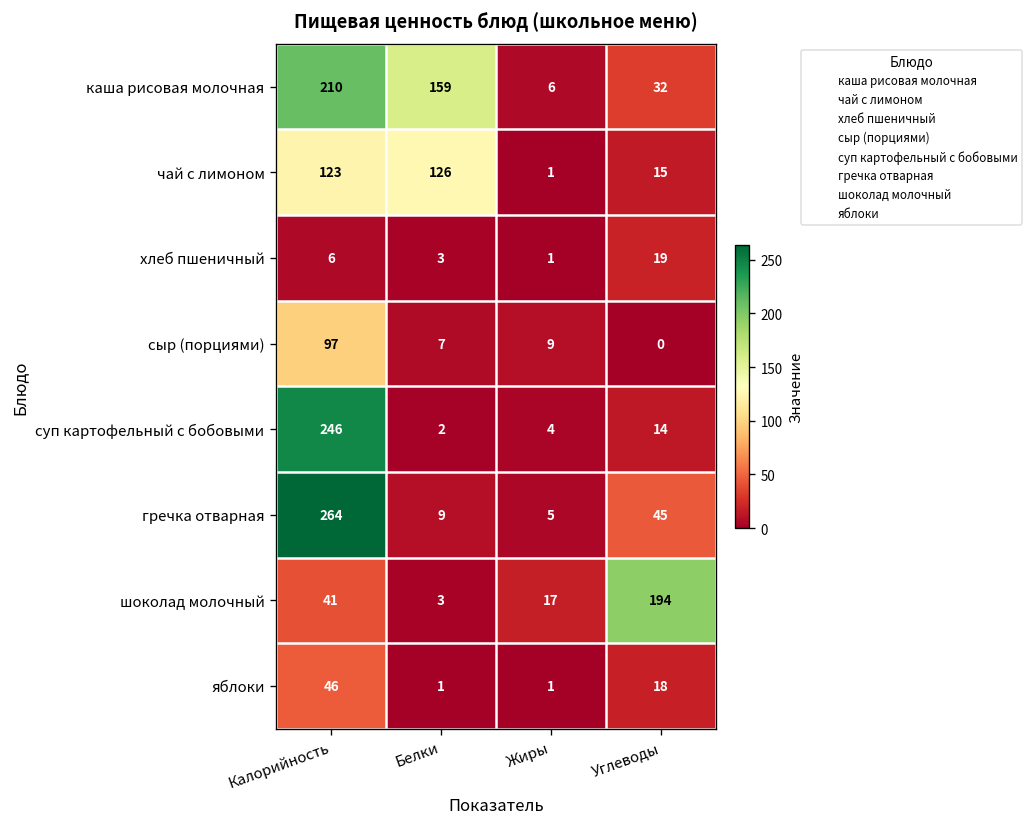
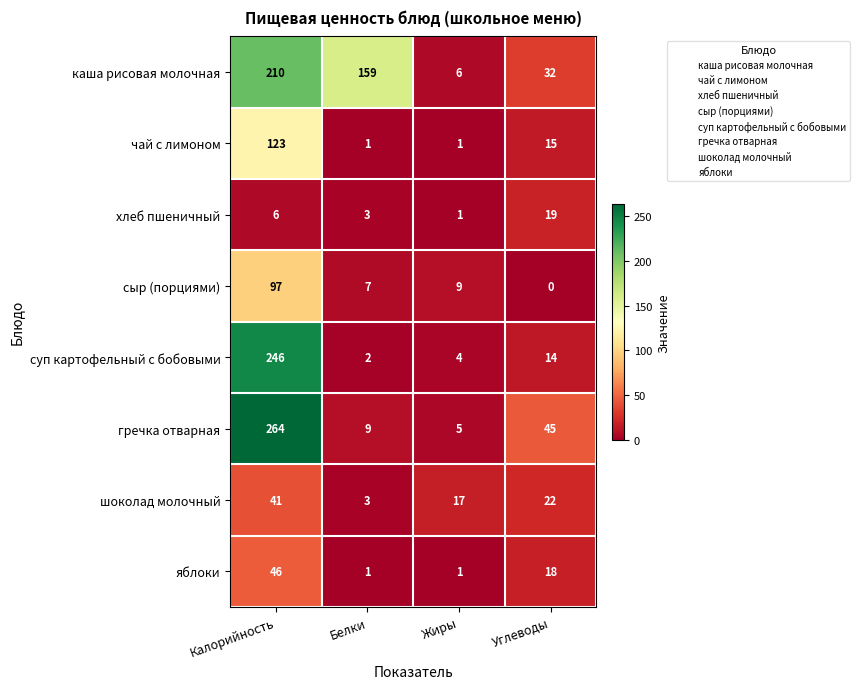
чай с лимоном, Белки: 126 -> 1
шоколад молочный, Углеводы: 194 -> 22
